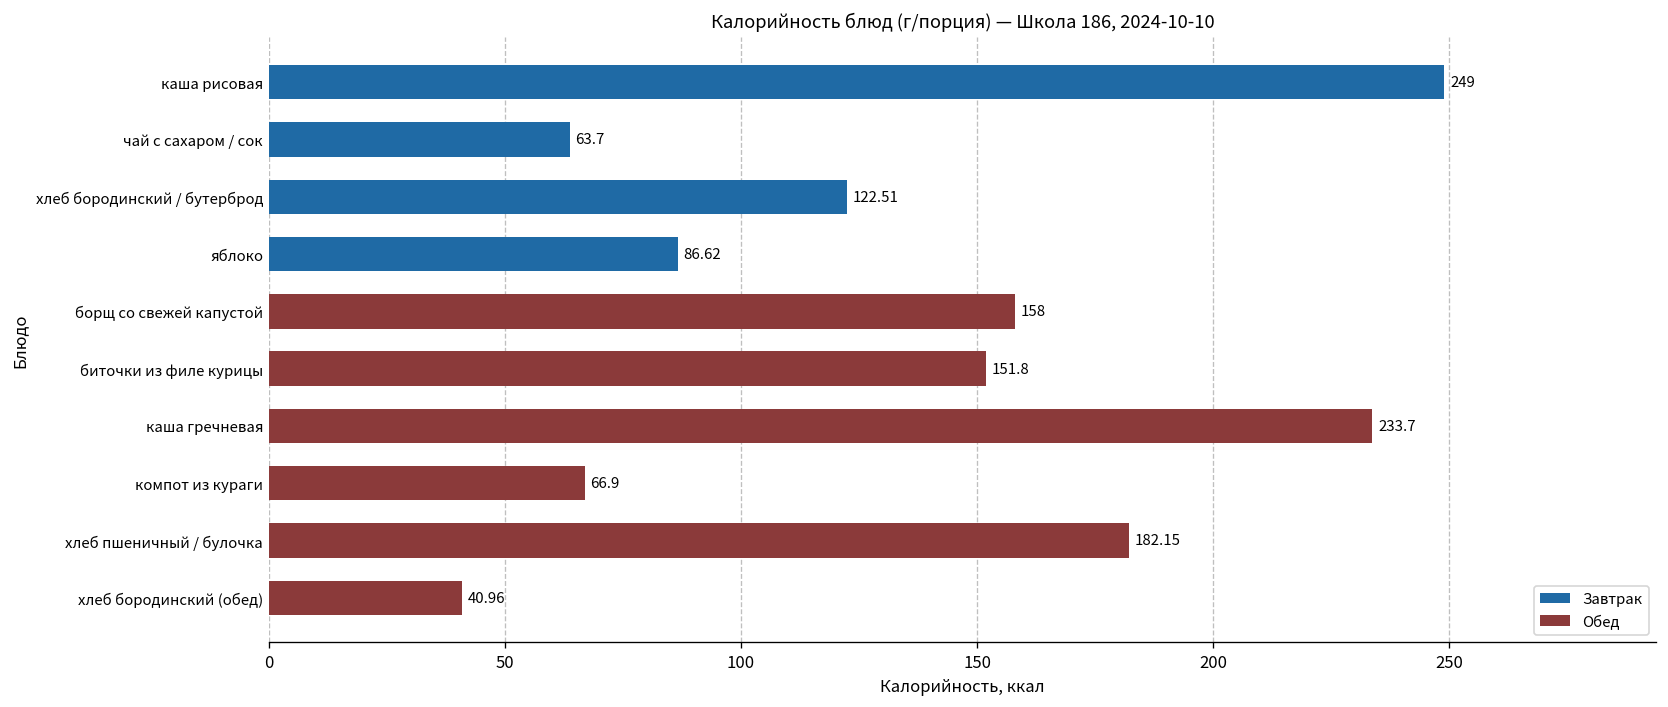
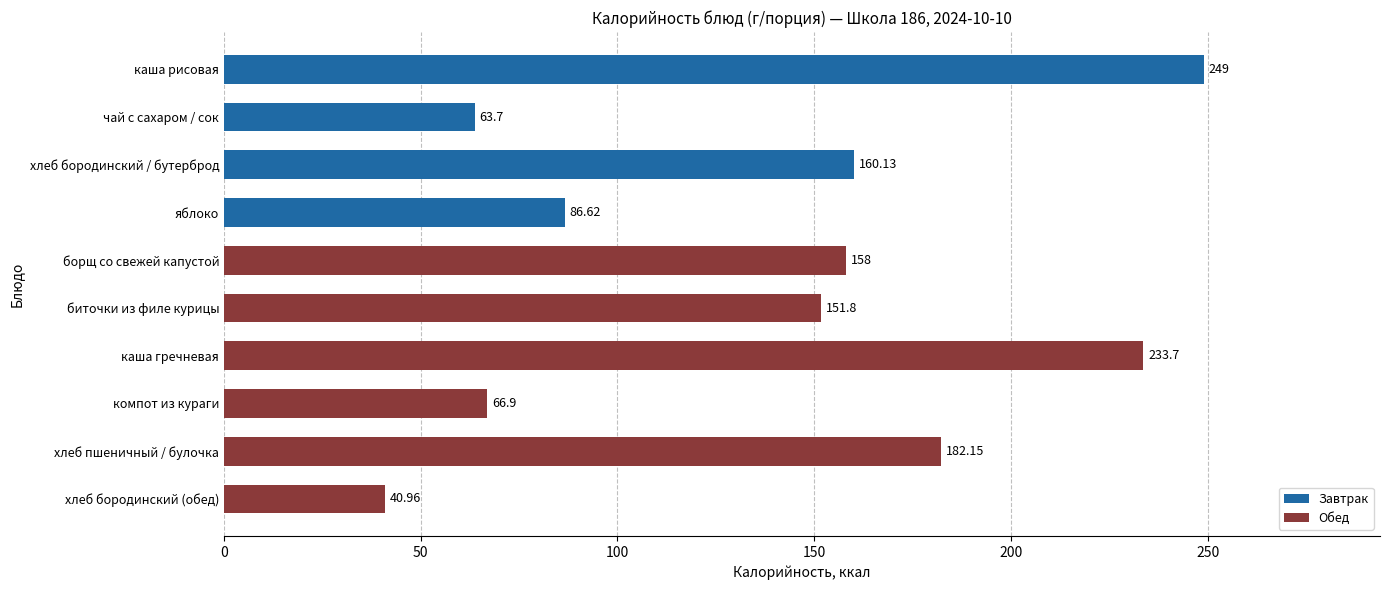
Завтрак, хлеб бородинский / бутерброд: 122.51 -> 160.13
